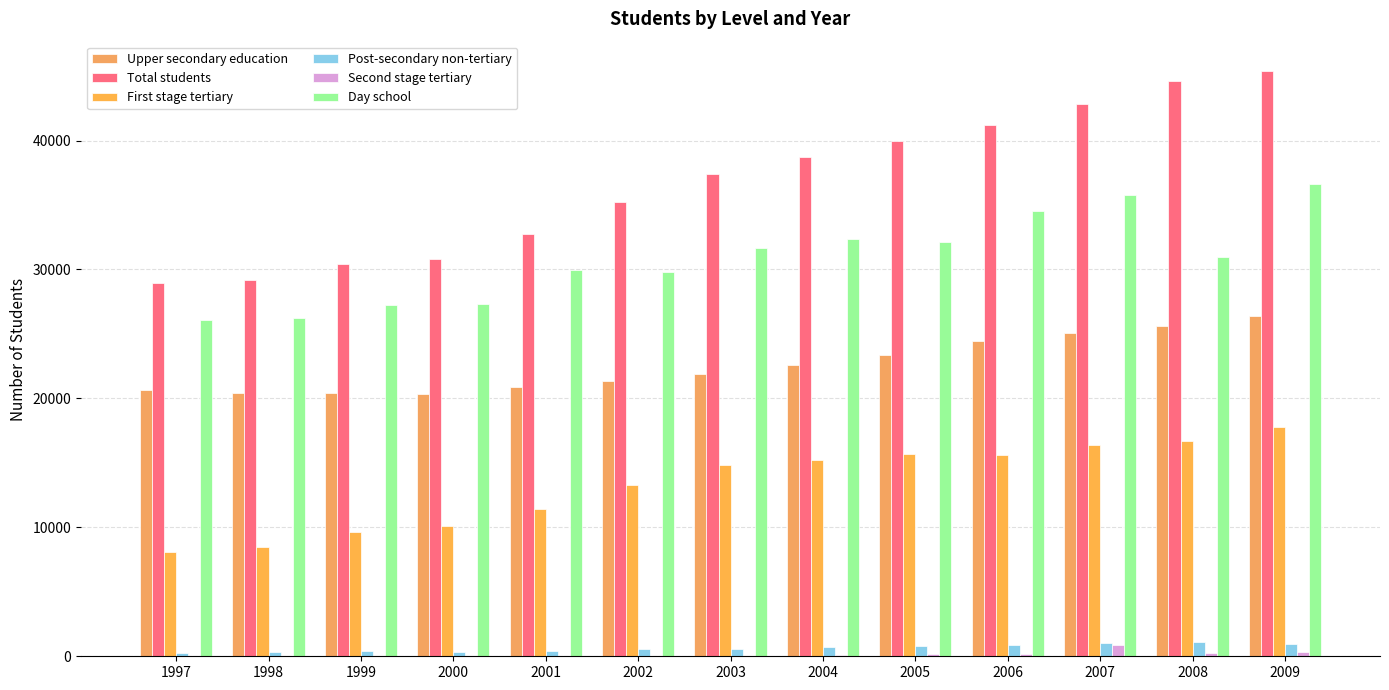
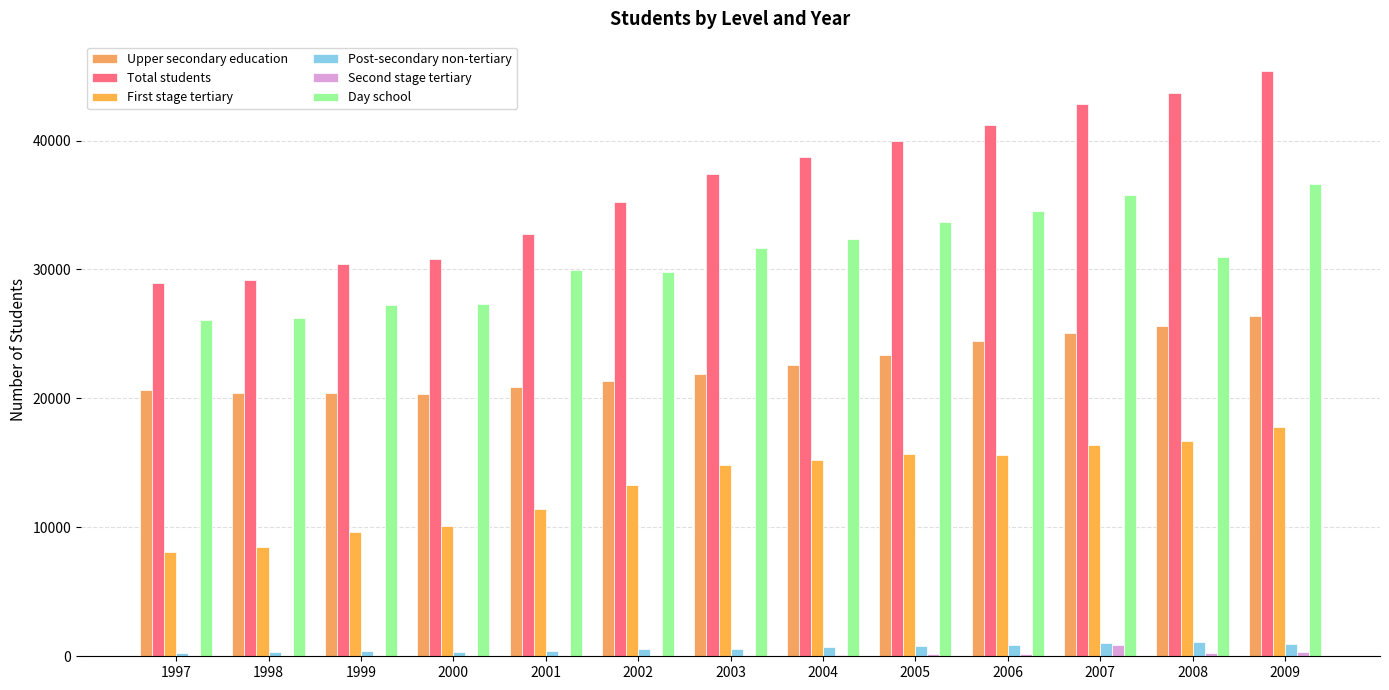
Day school, 2005: 32100 -> 33700
Total students, 2008: 44600 -> 43700
